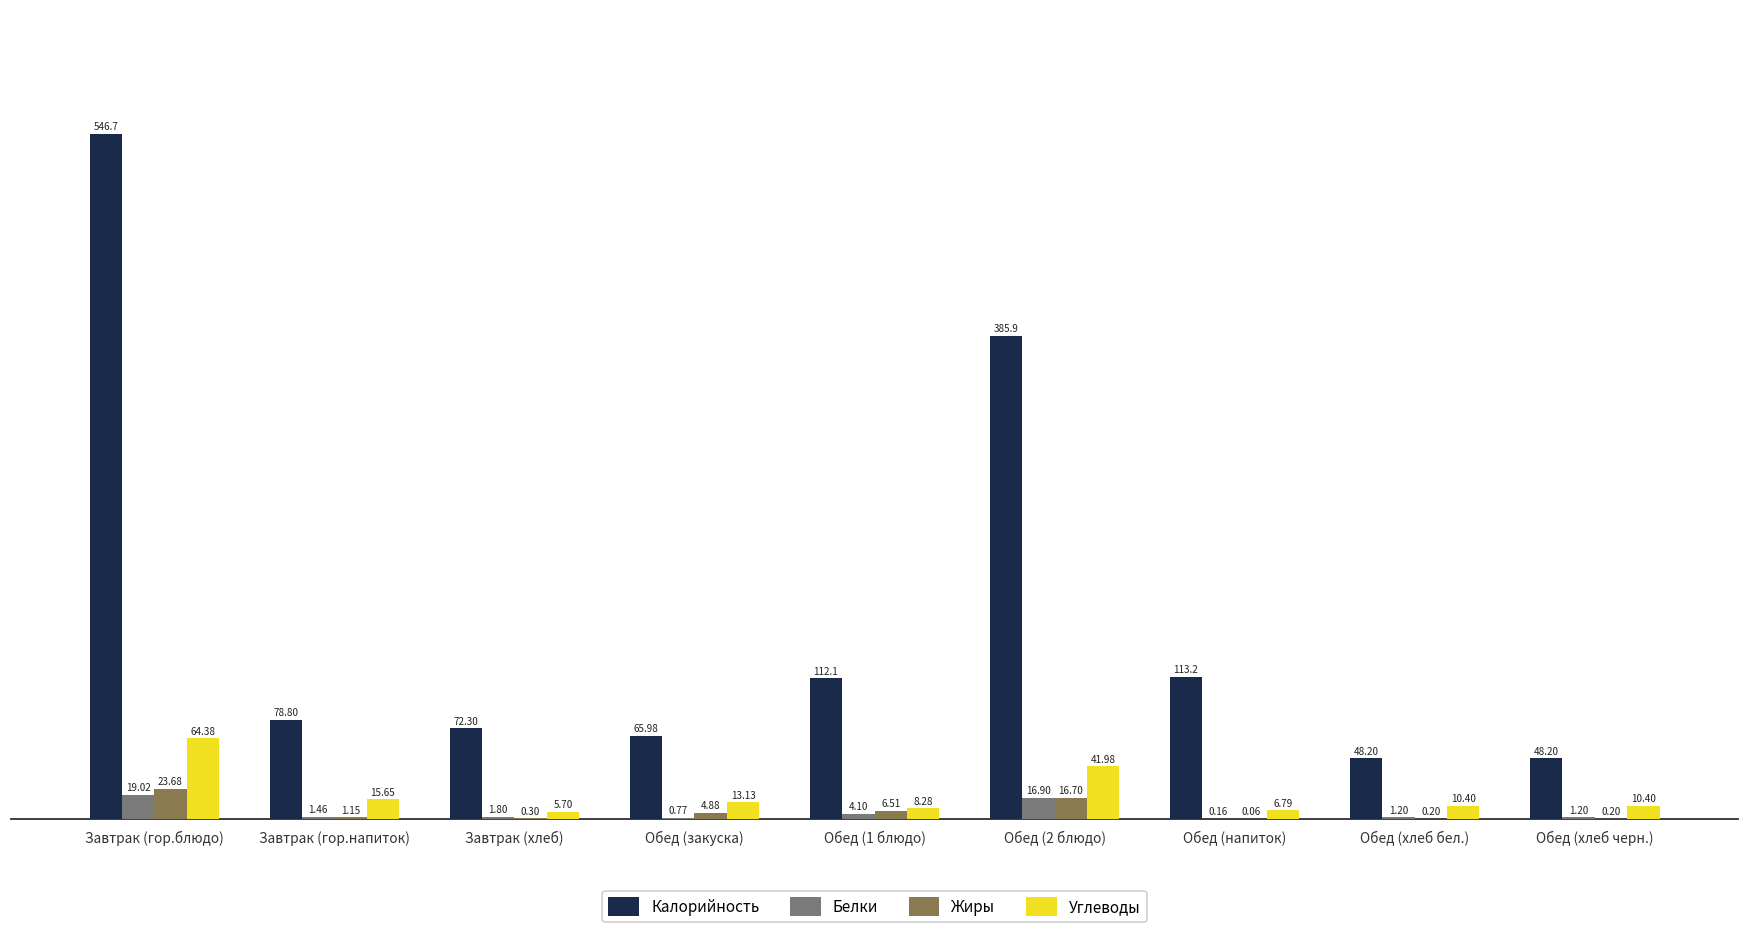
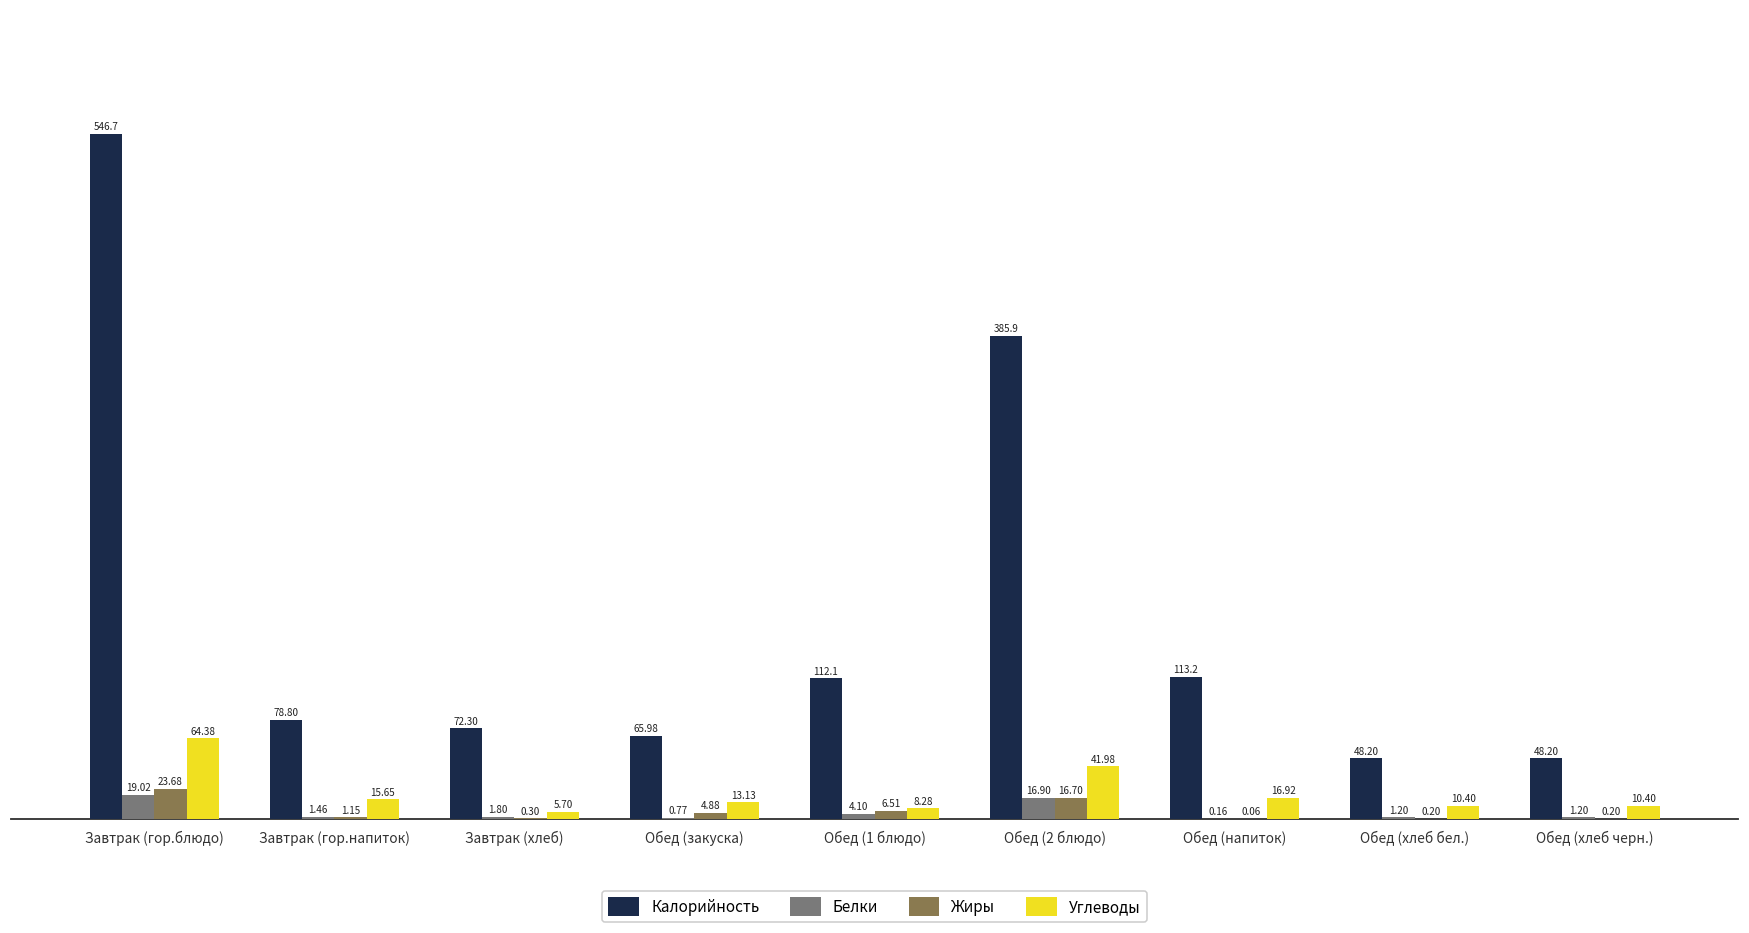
Углеводы, Обед (напиток): 6.79 -> 16.92
